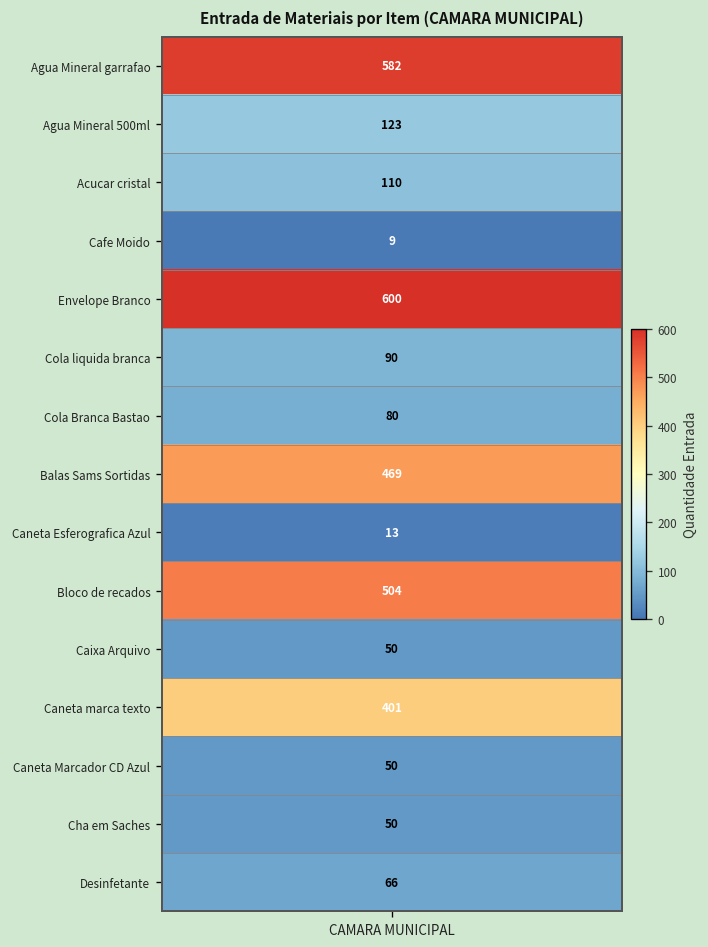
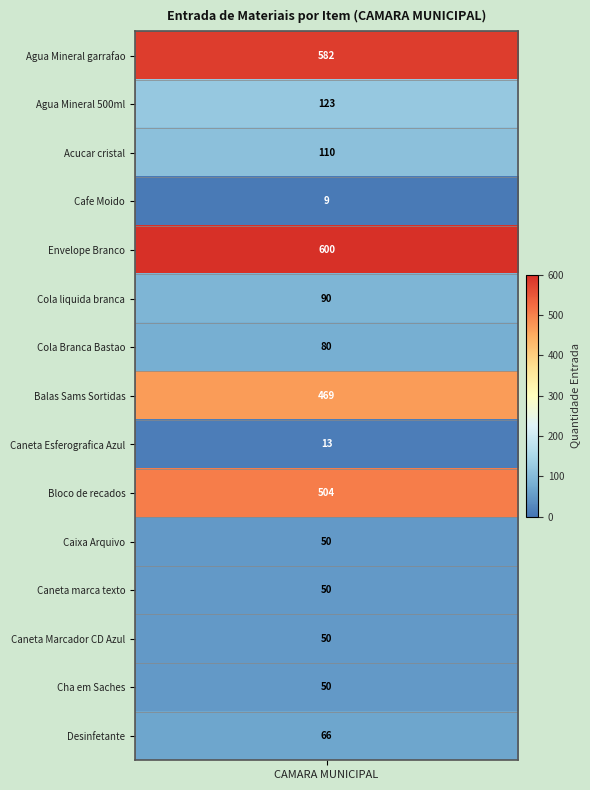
Caneta marca texto, CAMARA MUNICIPAL: 401 -> 50
